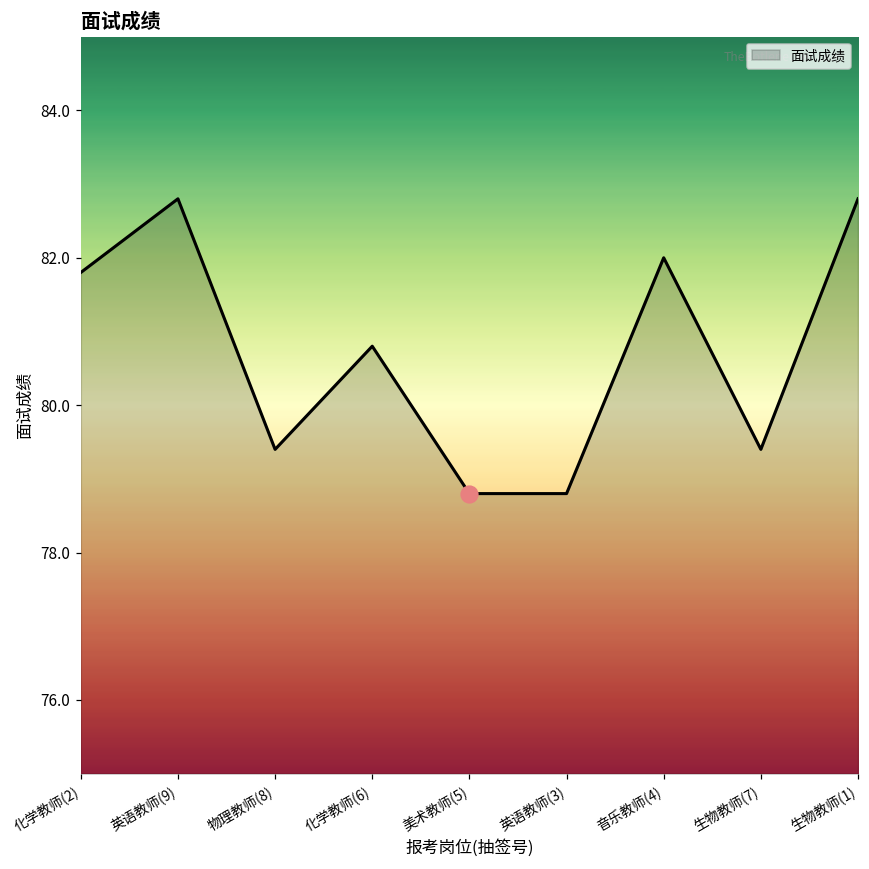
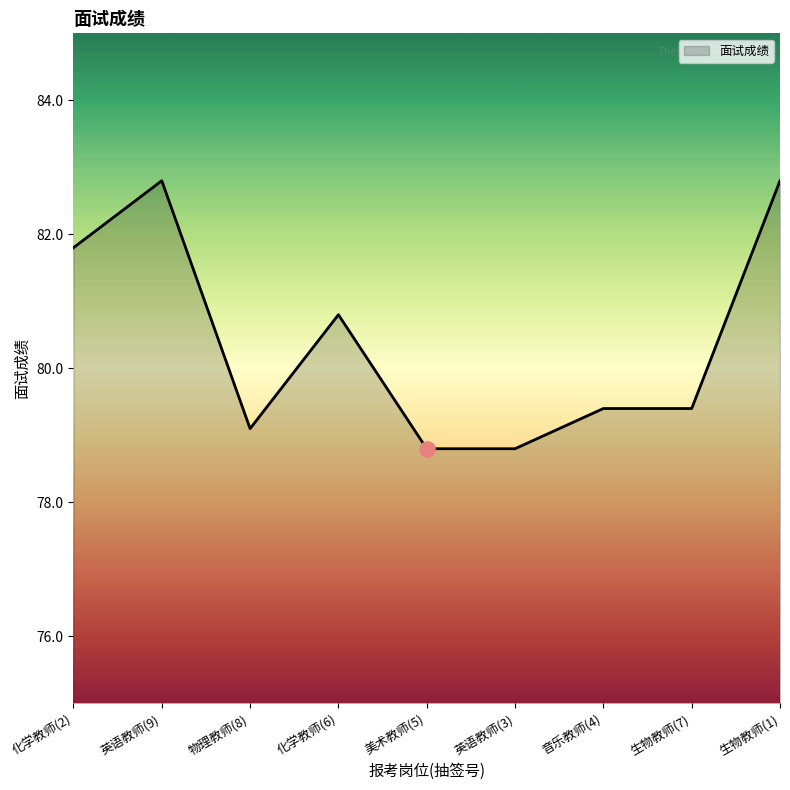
面试成绩, 物理教师(8): 79.4 -> 79.1
面试成绩, 音乐教师(4): 82.0 -> 79.4
